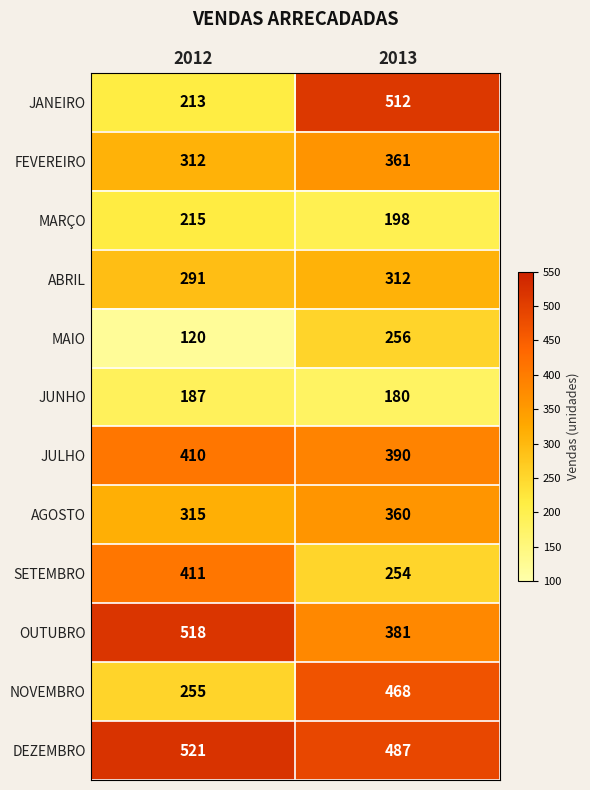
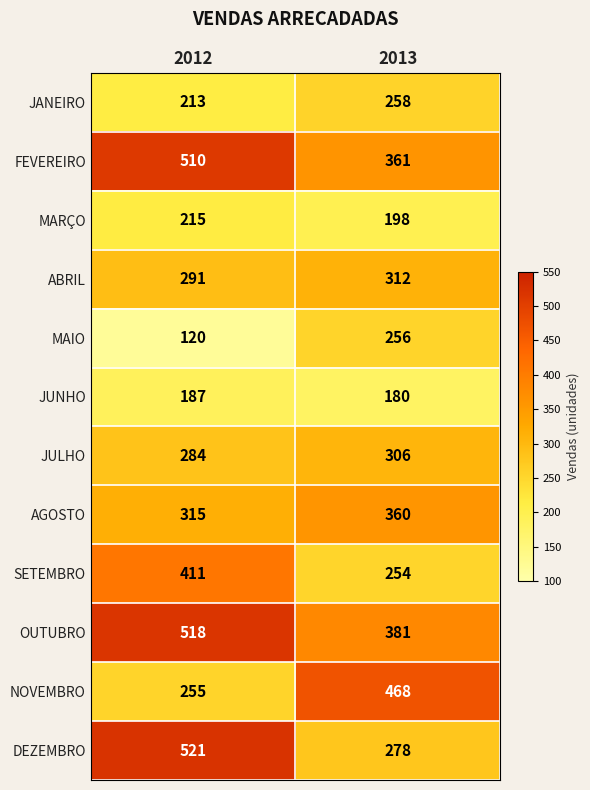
JANEIRO, 2013: 512 -> 258
FEVEREIRO, 2012: 312 -> 510
JULHO, 2012: 410 -> 284
JULHO, 2013: 390 -> 306
DEZEMBRO, 2013: 487 -> 278
